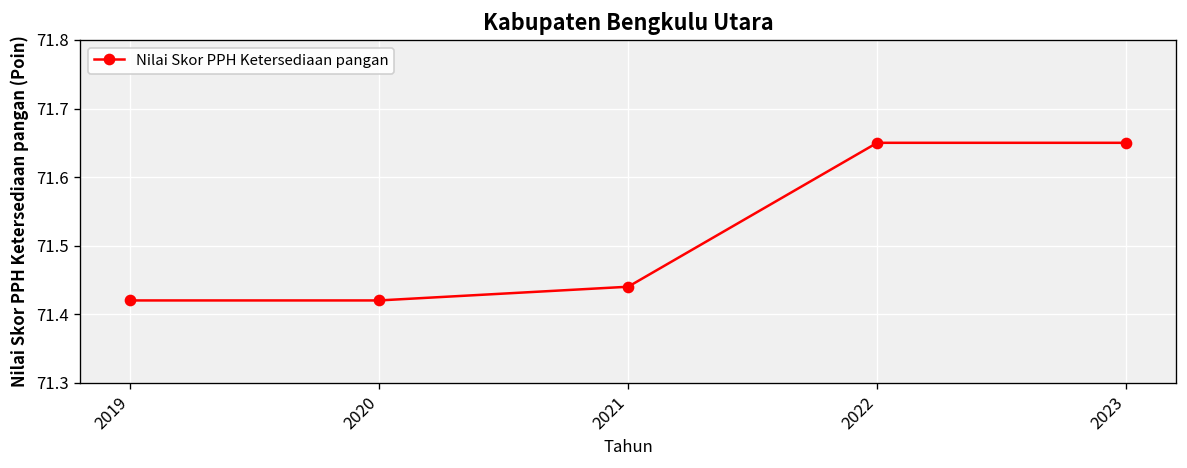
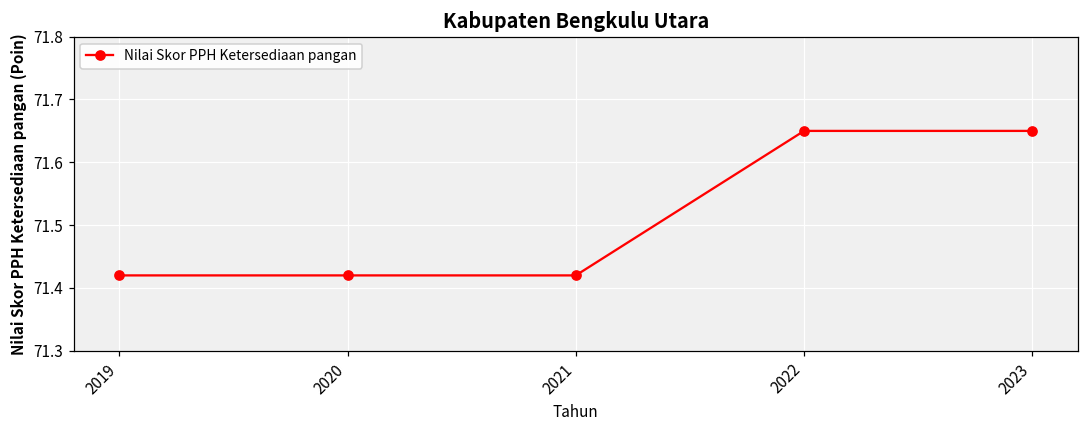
2021: 71.44 -> 71.42
